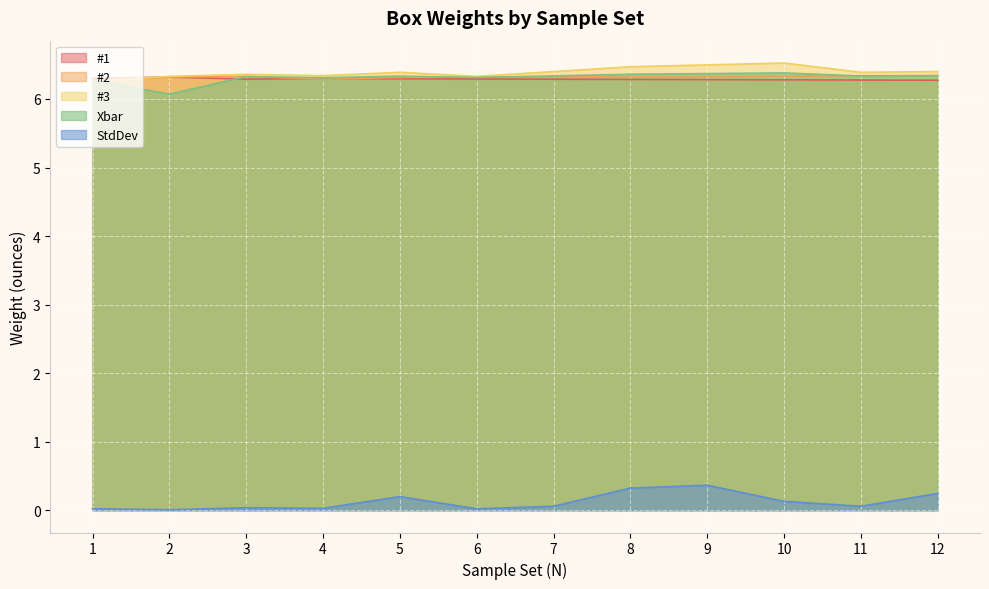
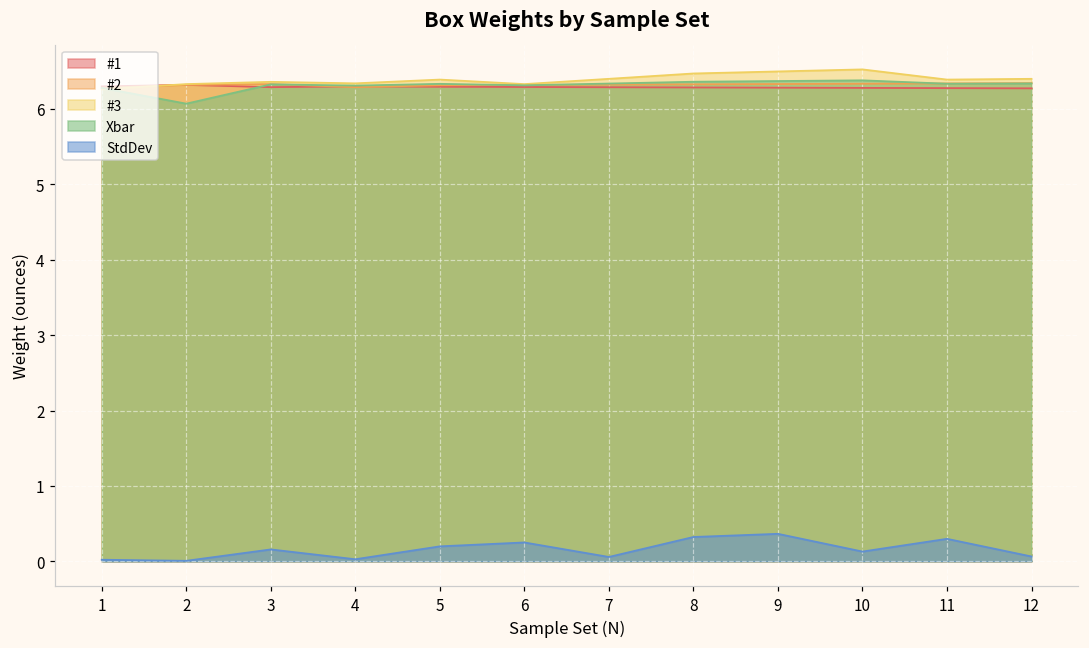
StdDev, 3: 0.0 -> 0.2
StdDev, 6: 0.0 -> 0.2
StdDev, 11: 0.1 -> 0.3
StdDev, 12: 0.2 -> 0.1
